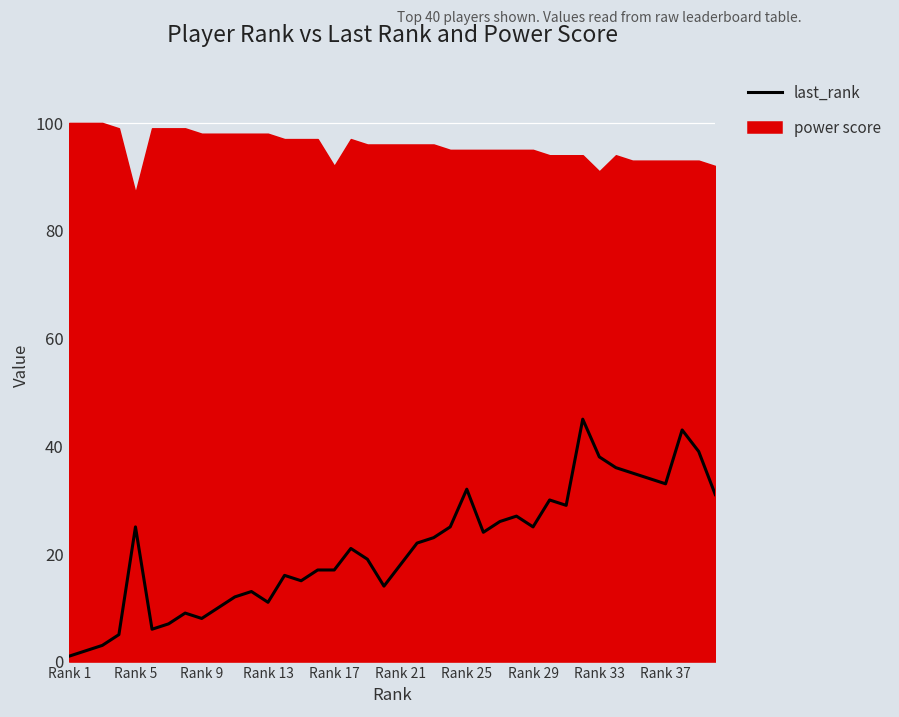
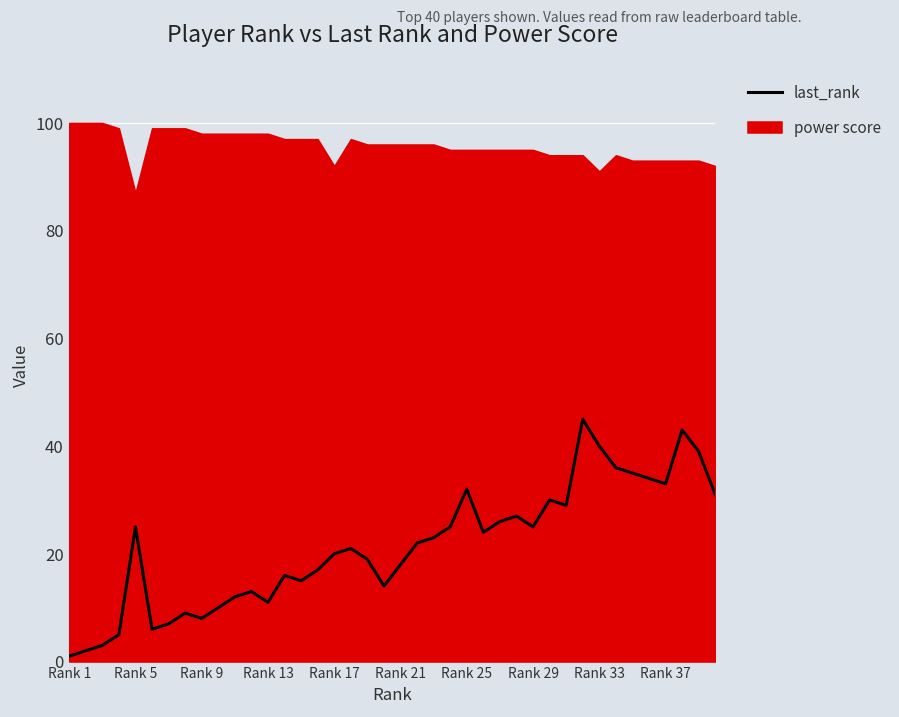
last_rank, Rank 17: 17 -> 20
last_rank, Rank 33: 38 -> 40
